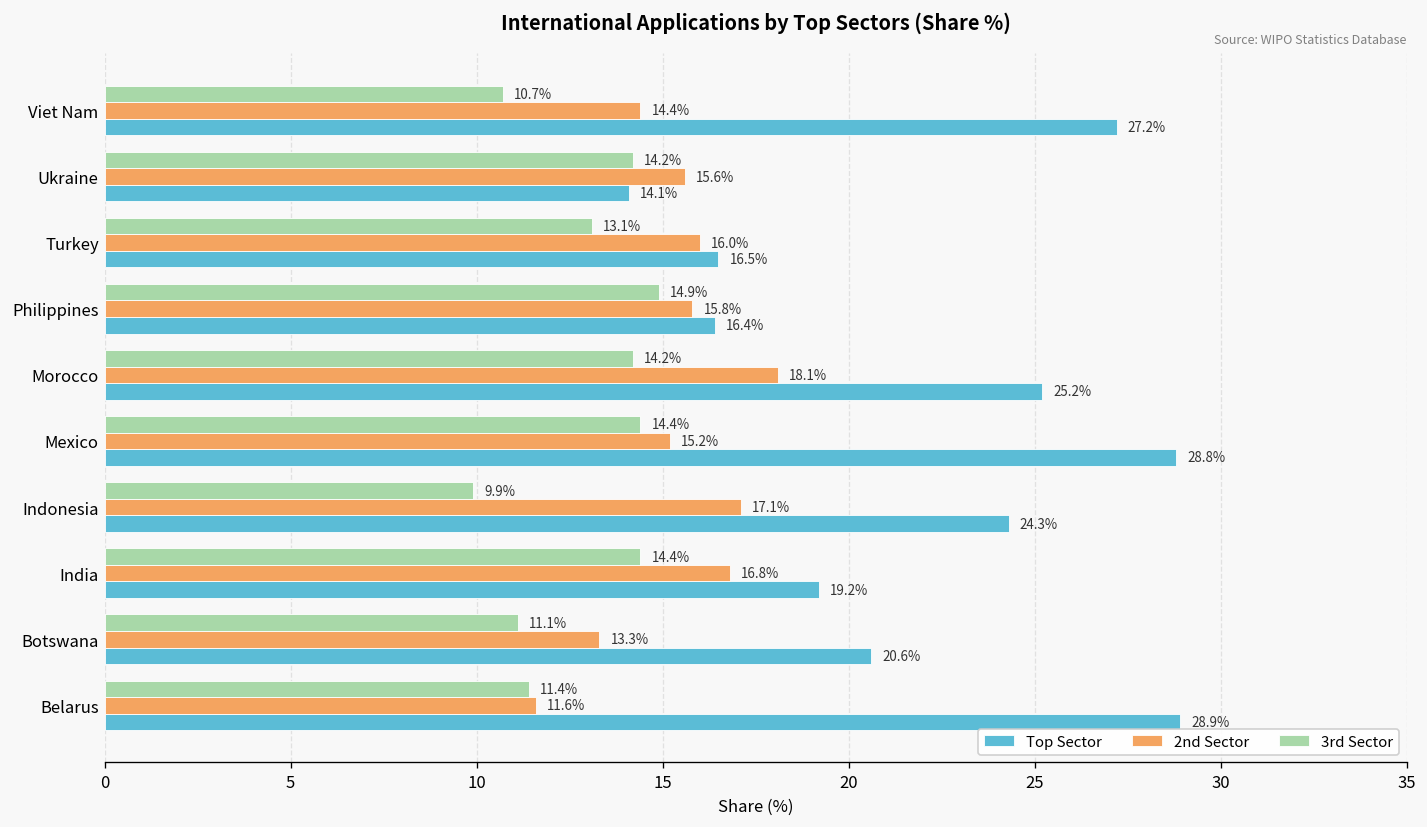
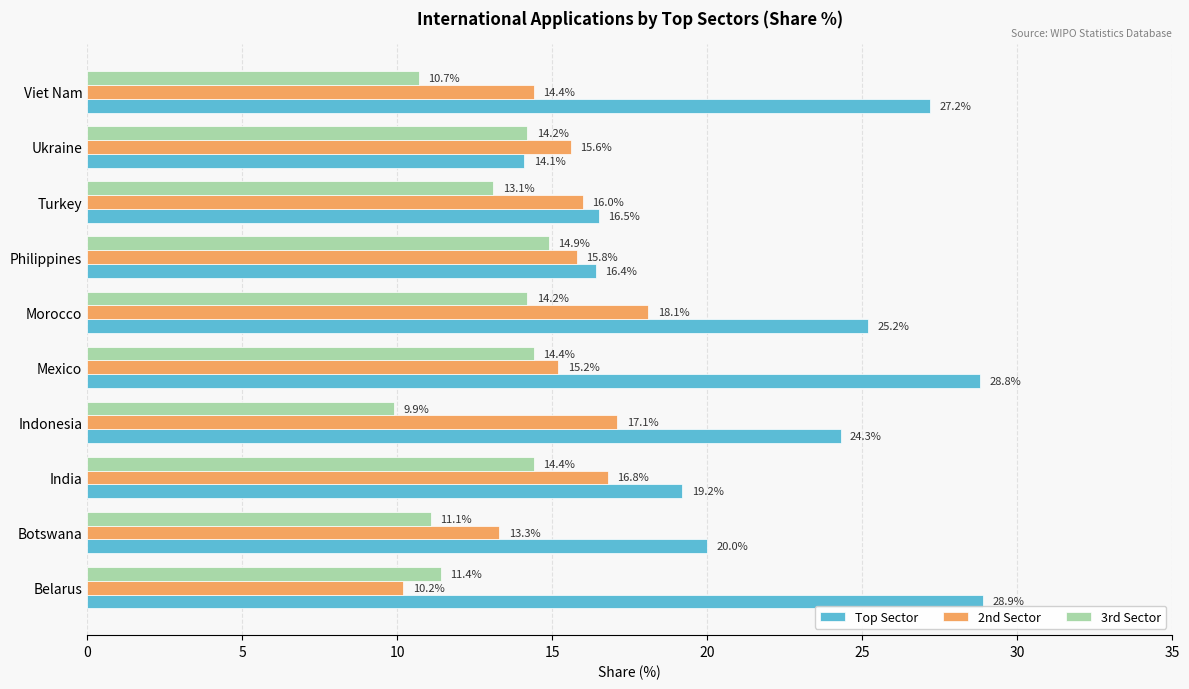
Top Sector, Botswana: 20.6% -> 20.0%
2nd Sector, Belarus: 11.6% -> 10.2%
